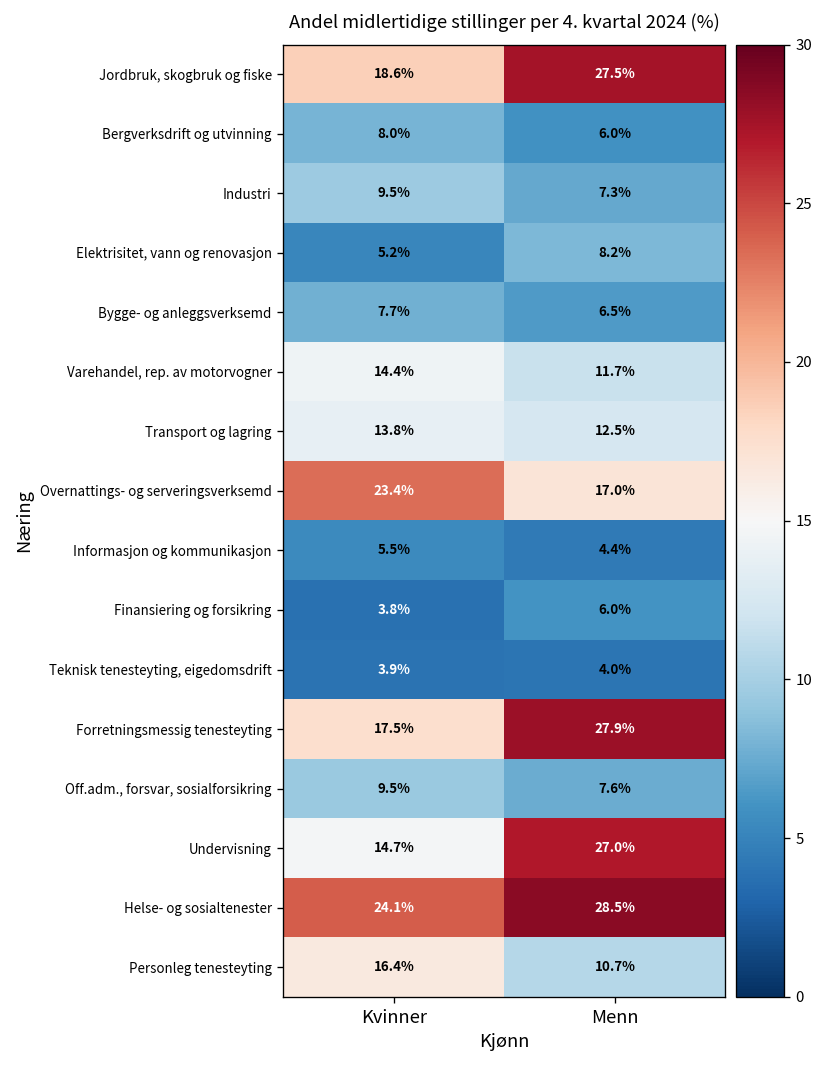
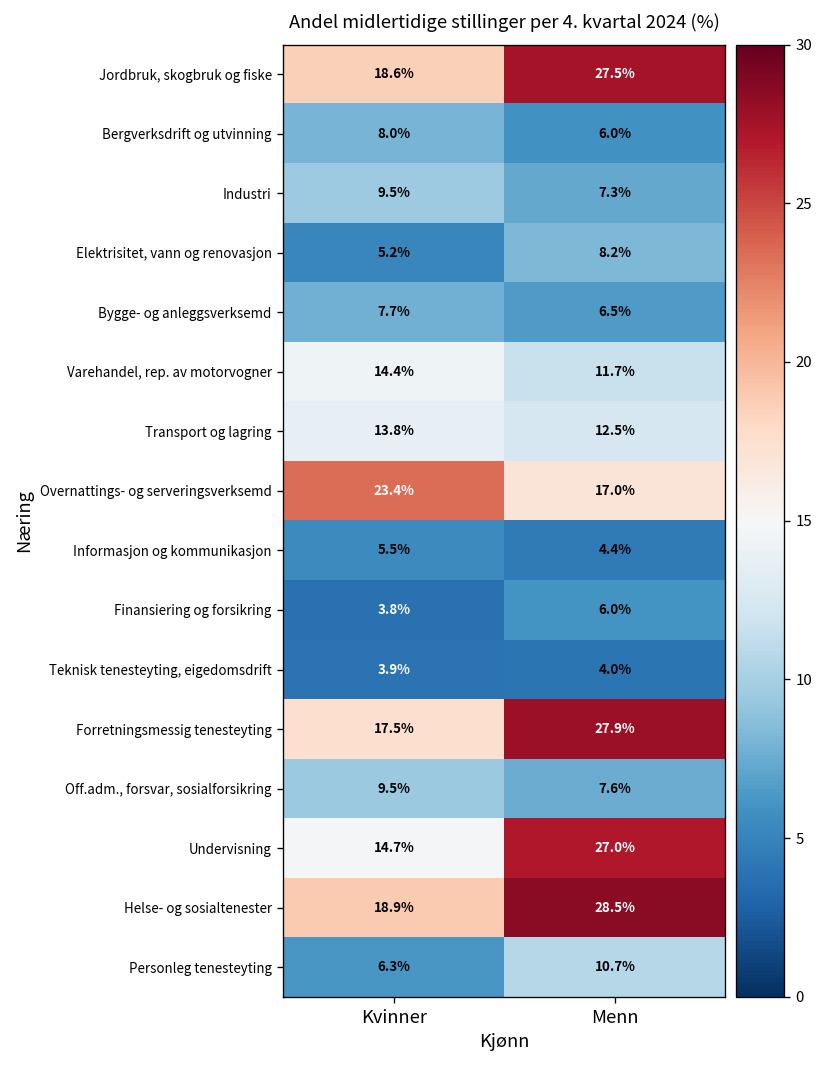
Helse- og sosialtenester, Kvinner: 24.1% -> 18.9%
Personleg tenesteyting, Kvinner: 16.4% -> 6.3%
